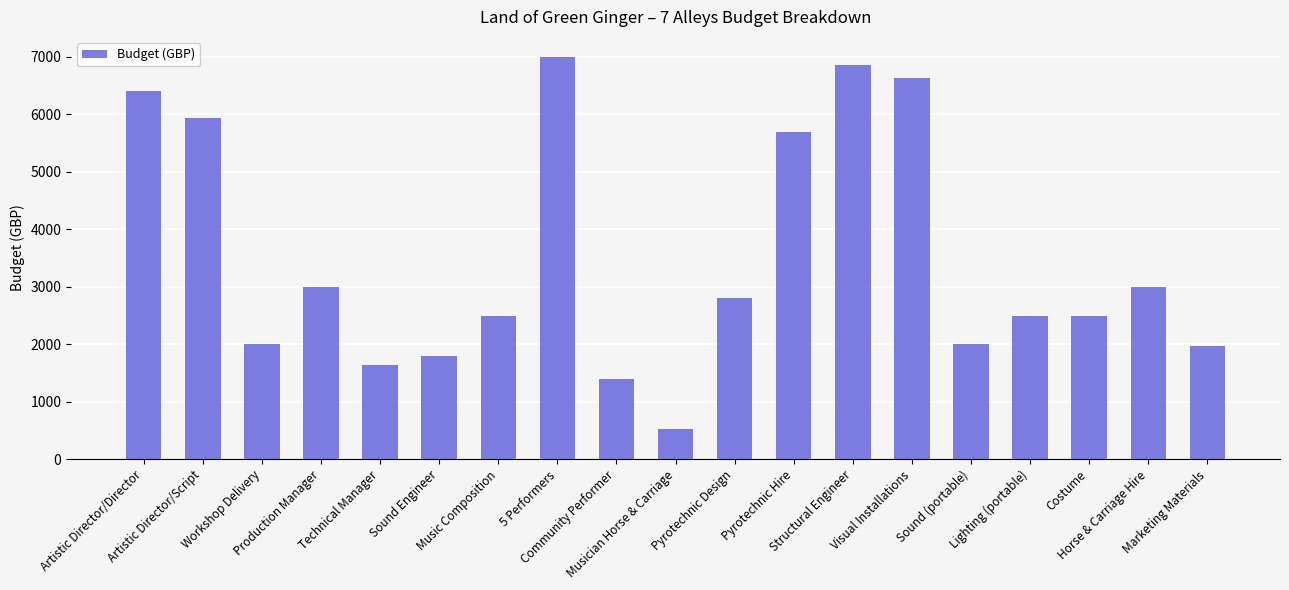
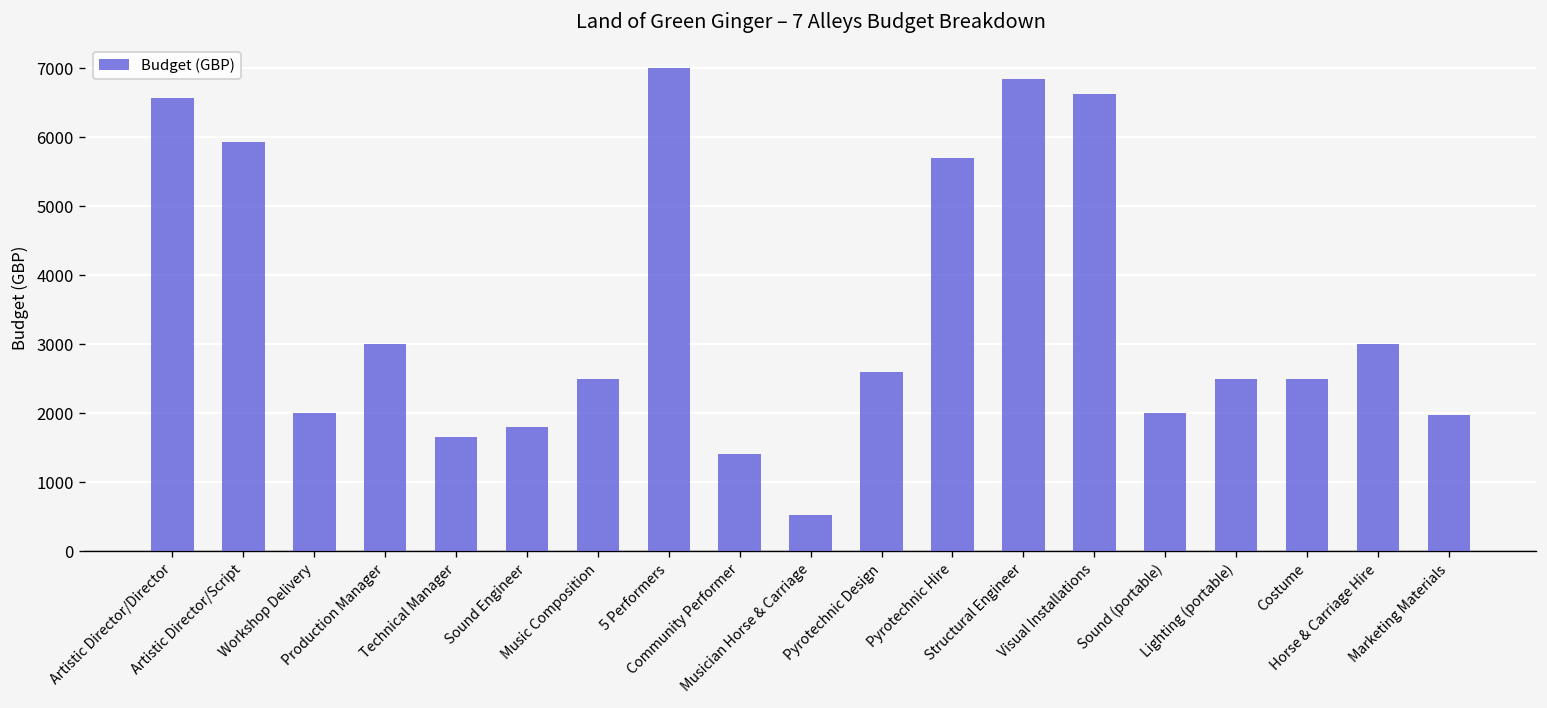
Artistic Director/Director: 6400 -> 6600
Pyrotechnic Design: 2800 -> 2600
